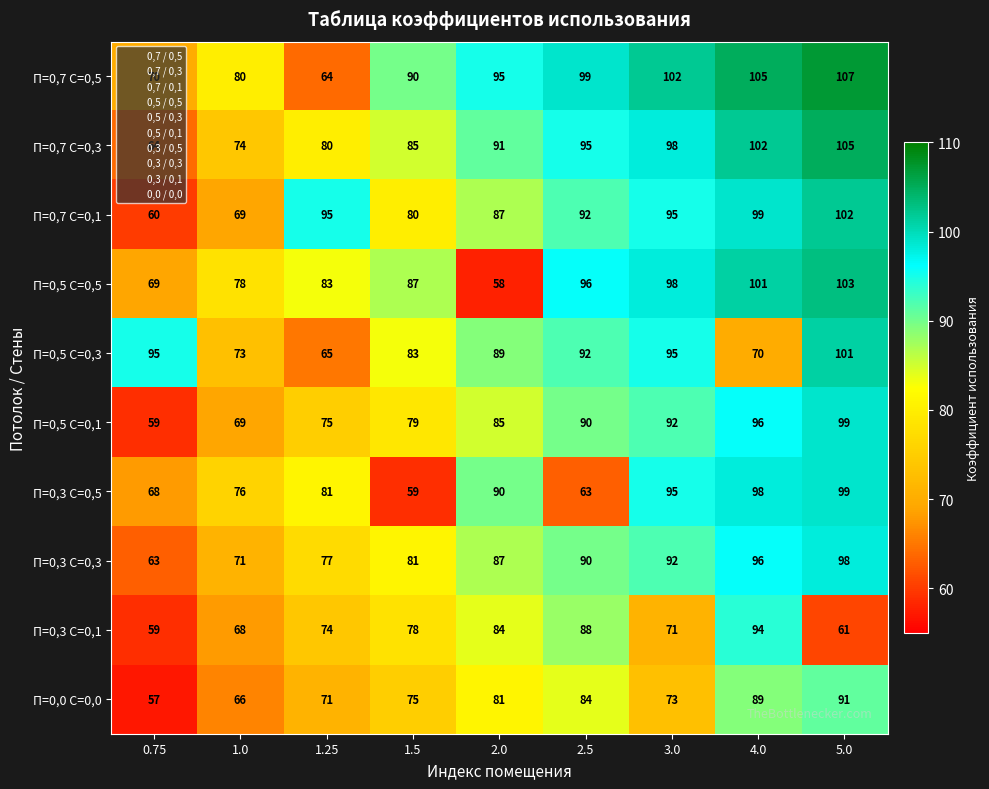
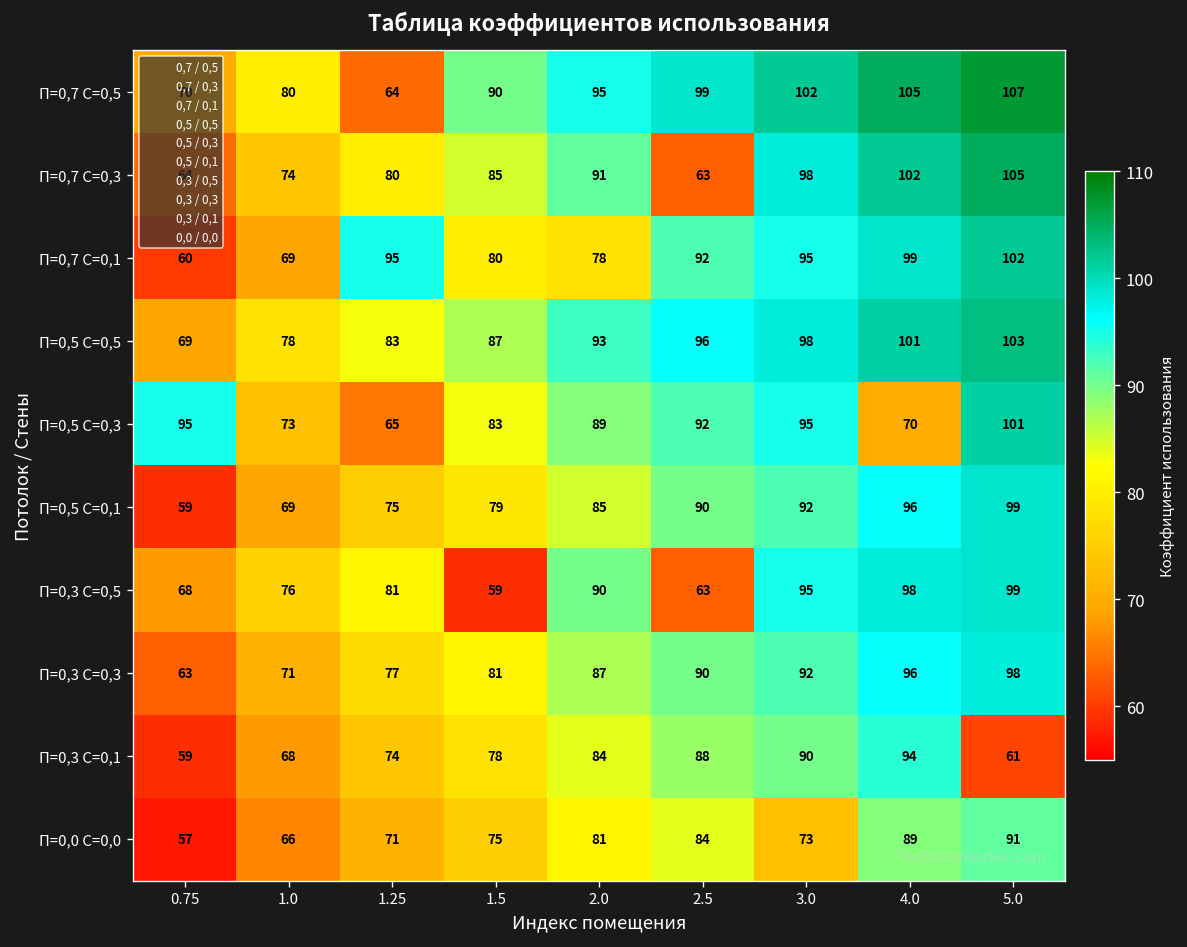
П=0,7 С=0,3, 2.5: 95 -> 63
П=0,7 С=0,1, 2.0: 87 -> 78
П=0,5 С=0,5, 2.0: 58 -> 93
П=0,3 С=0,1, 3.0: 71 -> 90
